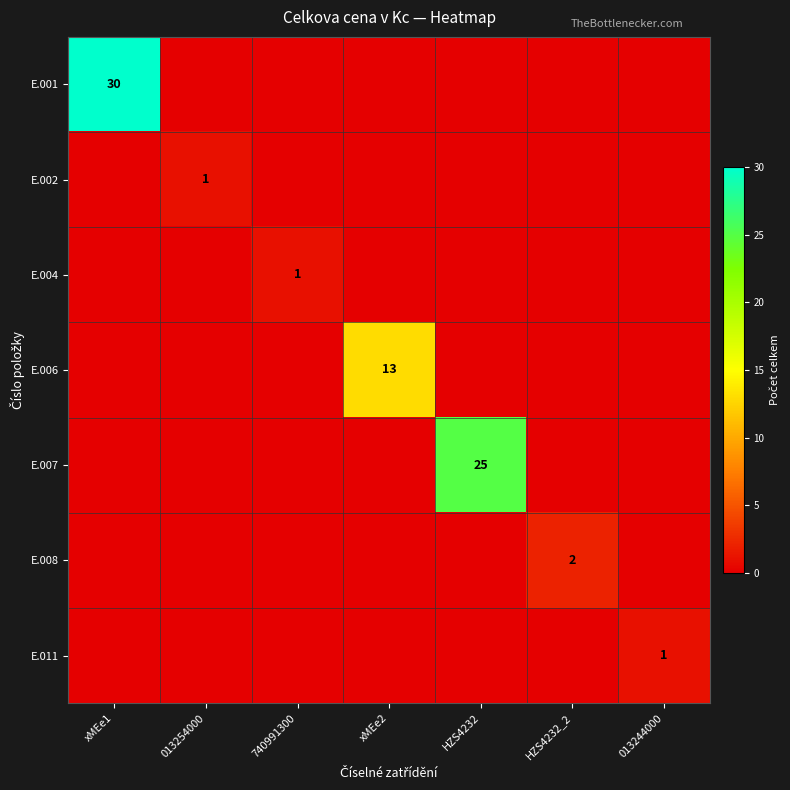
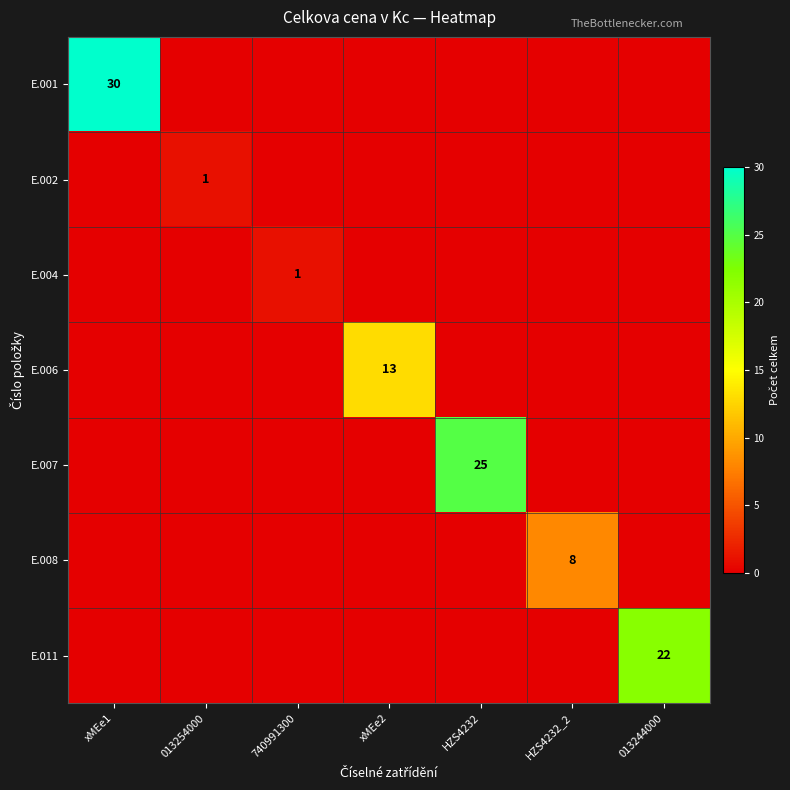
E.008, HZS4232_2: 2 -> 8
E.011, 013244000: 1 -> 22
